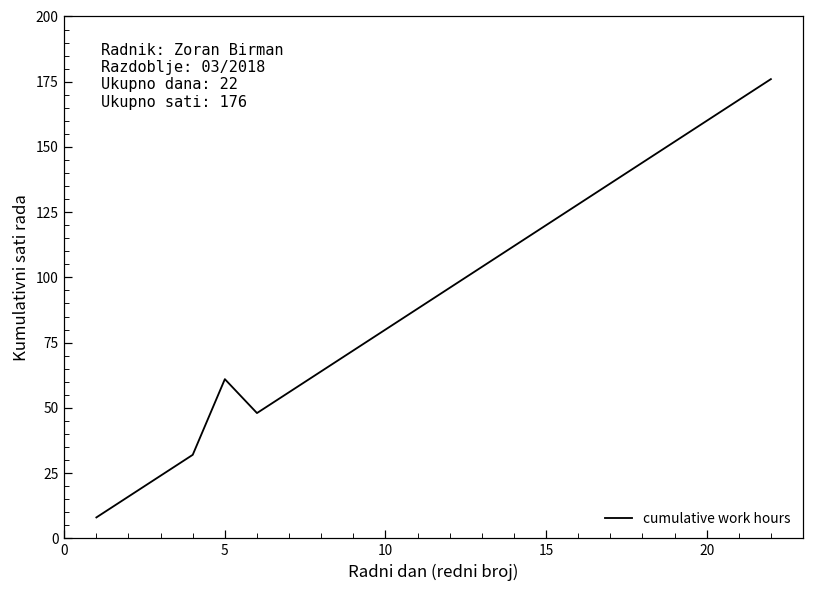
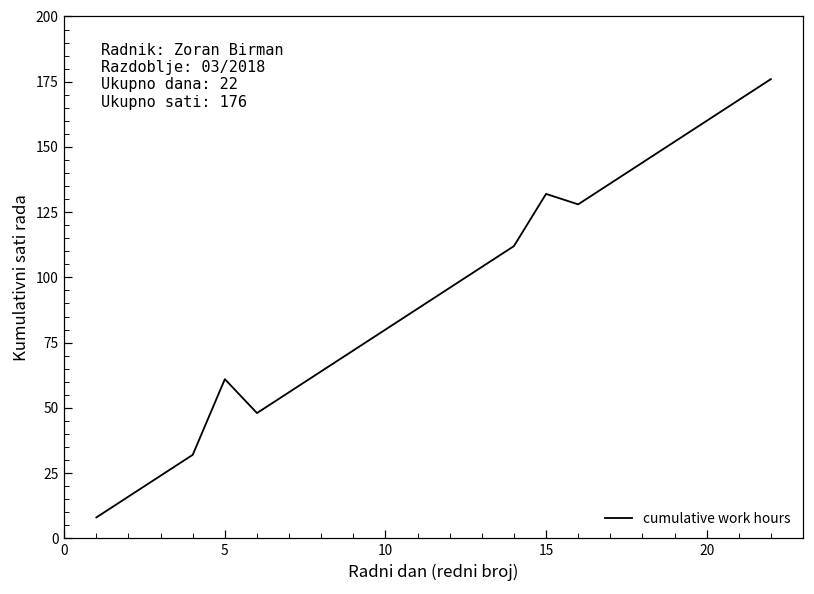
15: 120 -> 132
